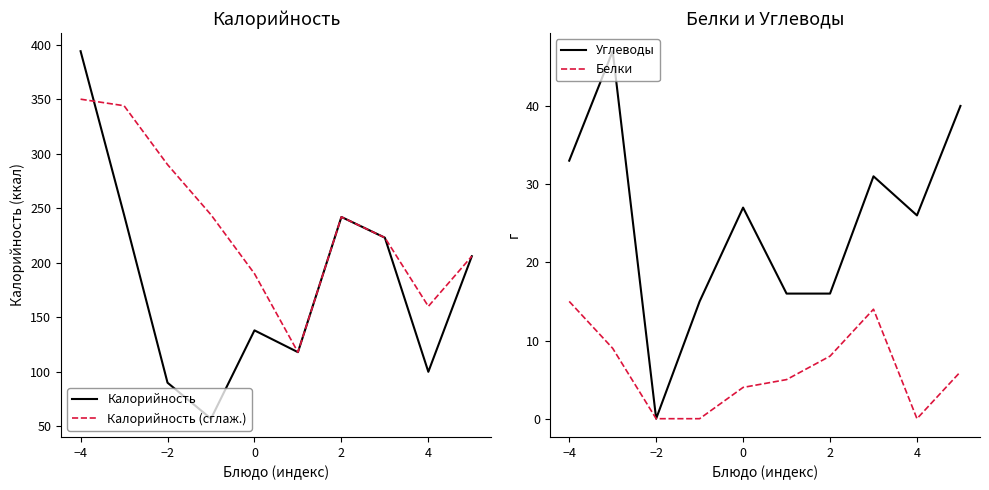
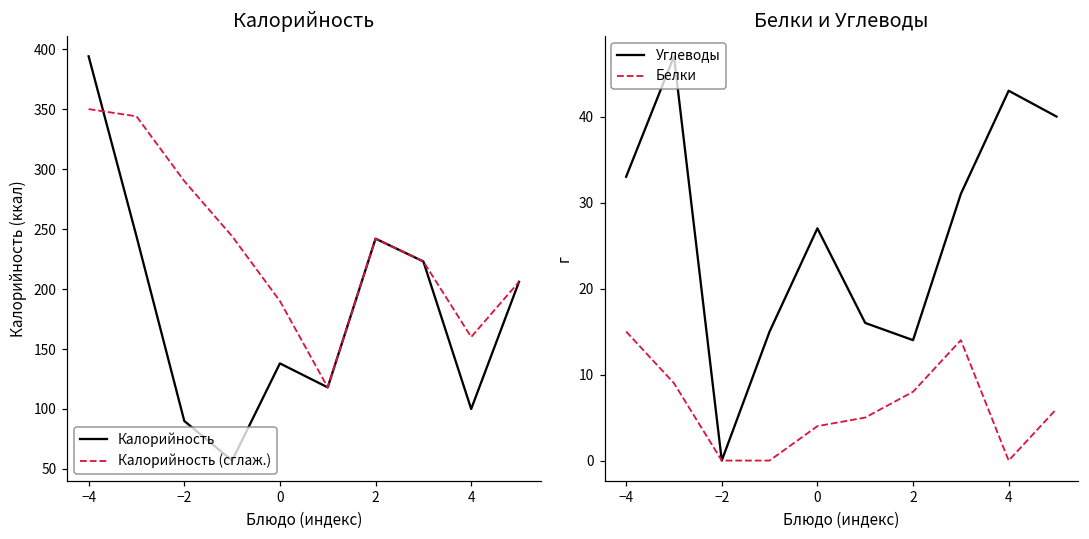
Белки и Углеводы, Углеводы, 2: 16 -> 14
Белки и Углеводы, Углеводы, 4: 26 -> 43
